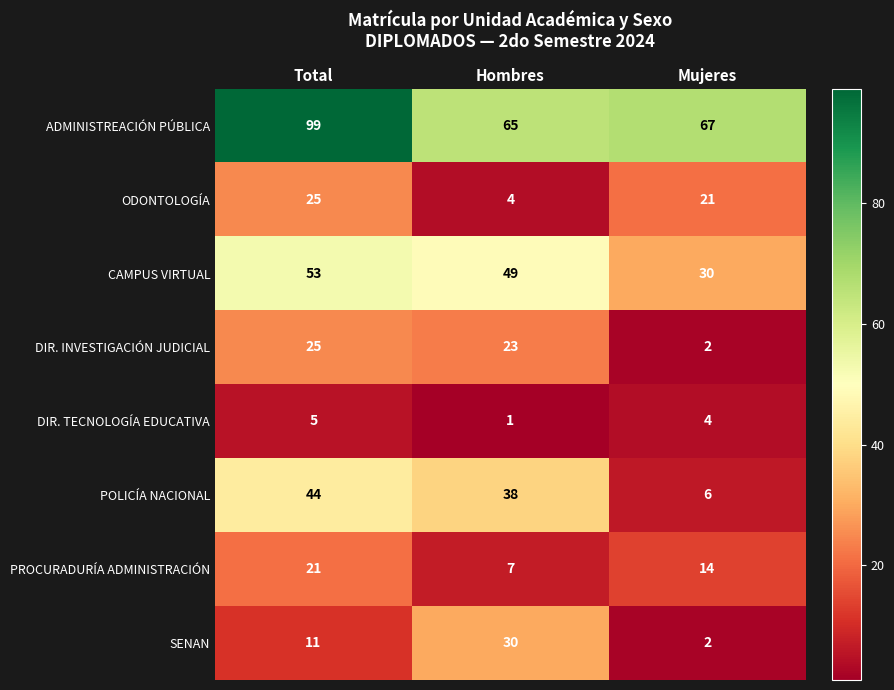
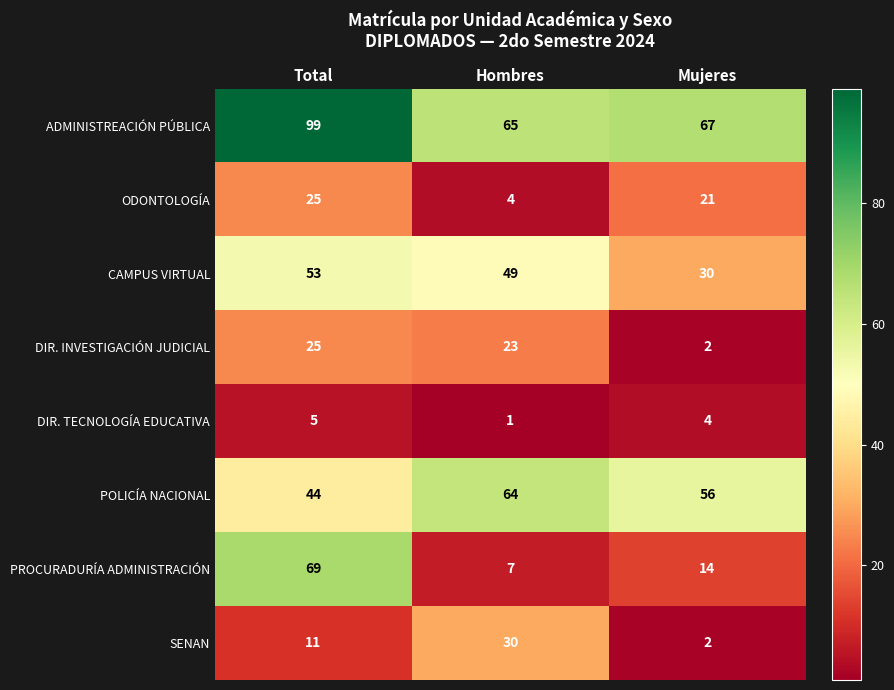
POLICÍA NACIONAL, Hombres: 38 -> 64
POLICÍA NACIONAL, Mujeres: 6 -> 56
PROCURADURÍA ADMINISTRACIÓN, Total: 21 -> 69
